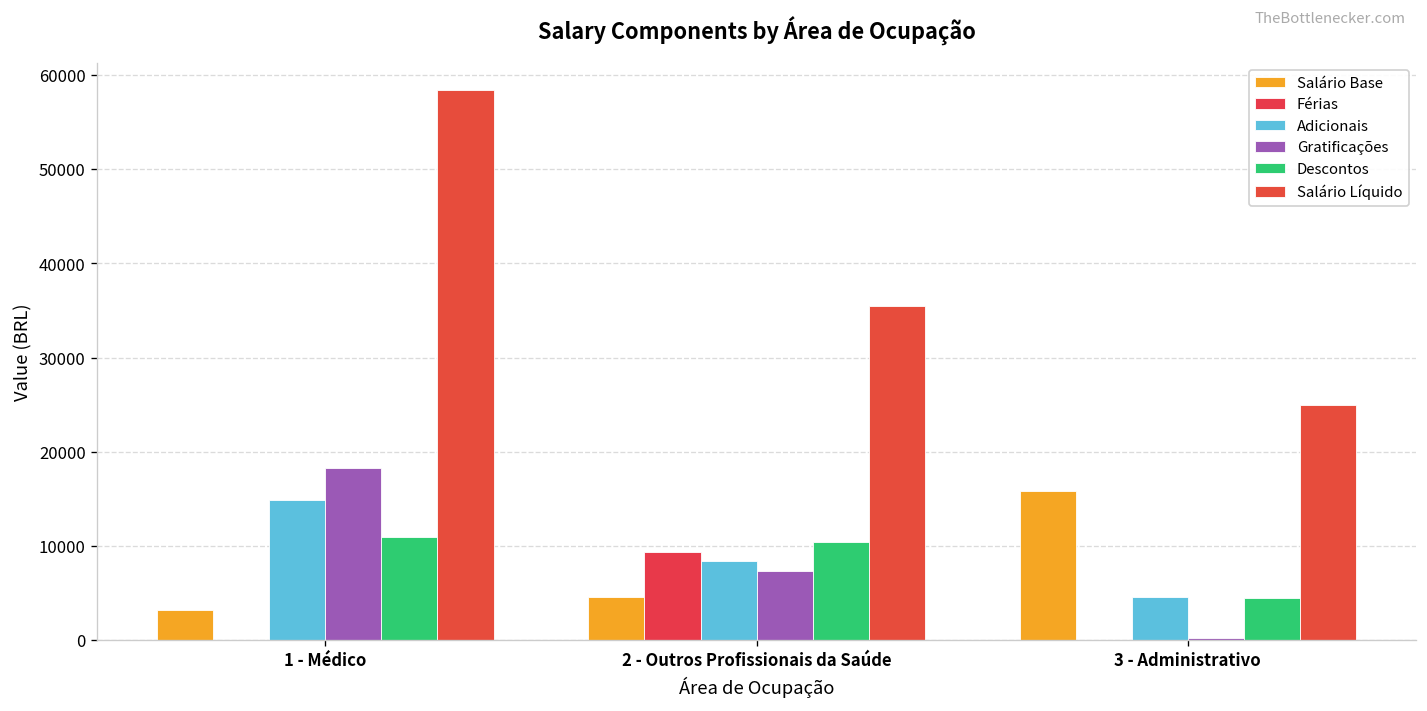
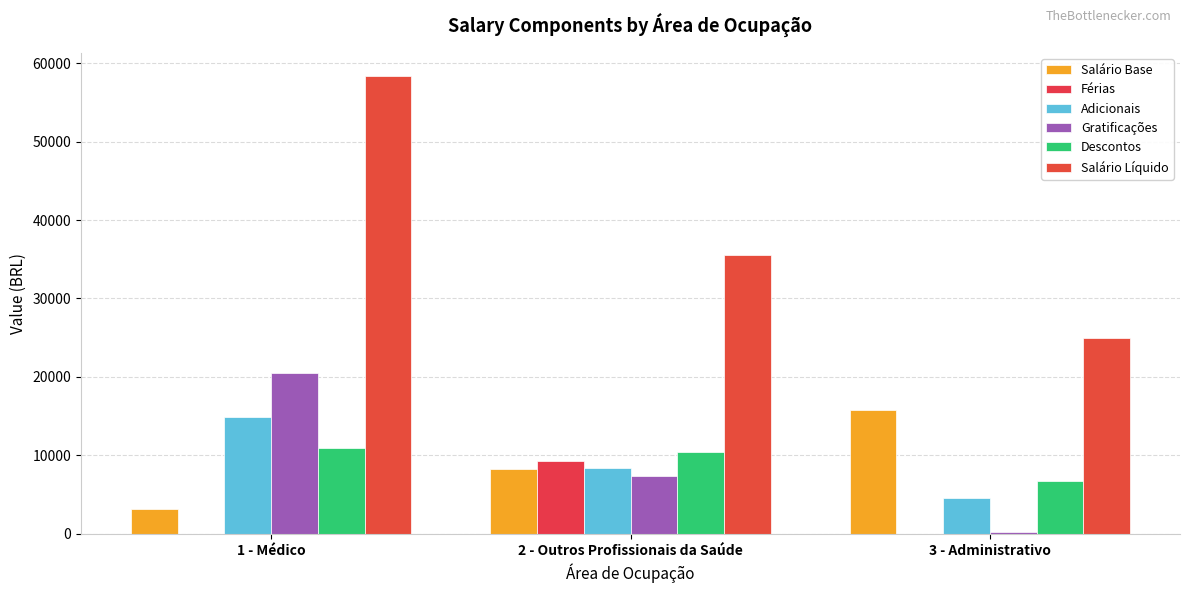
Gratificações, 1 - Médico: 18000 -> 21000
Salário Base, 2 - Outros Profissionais da Saúde: 5000 -> 8000
Descontos, 3 - Administrativo: 4000 -> 7000
